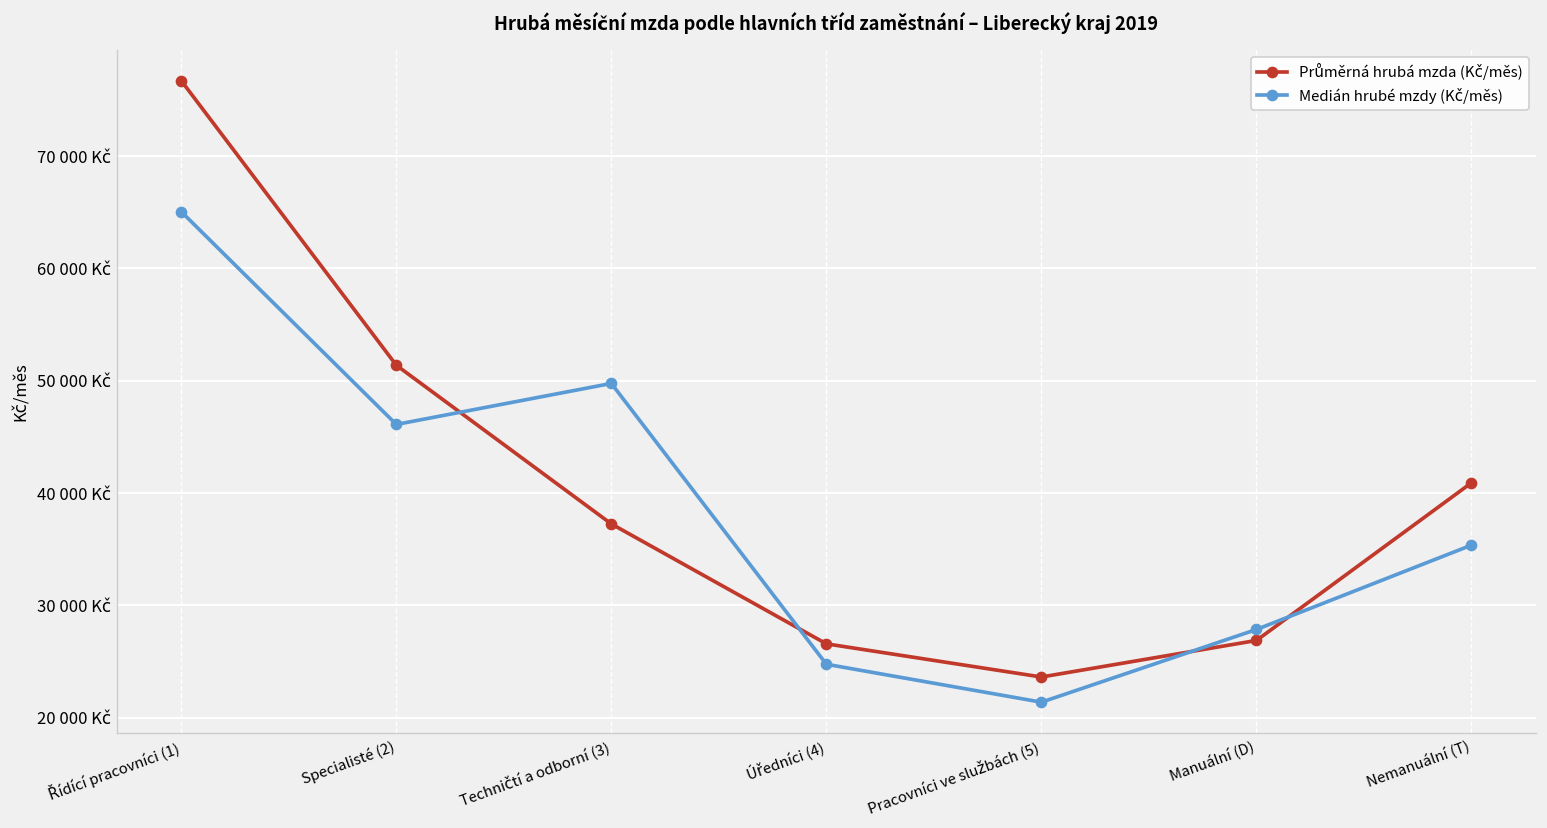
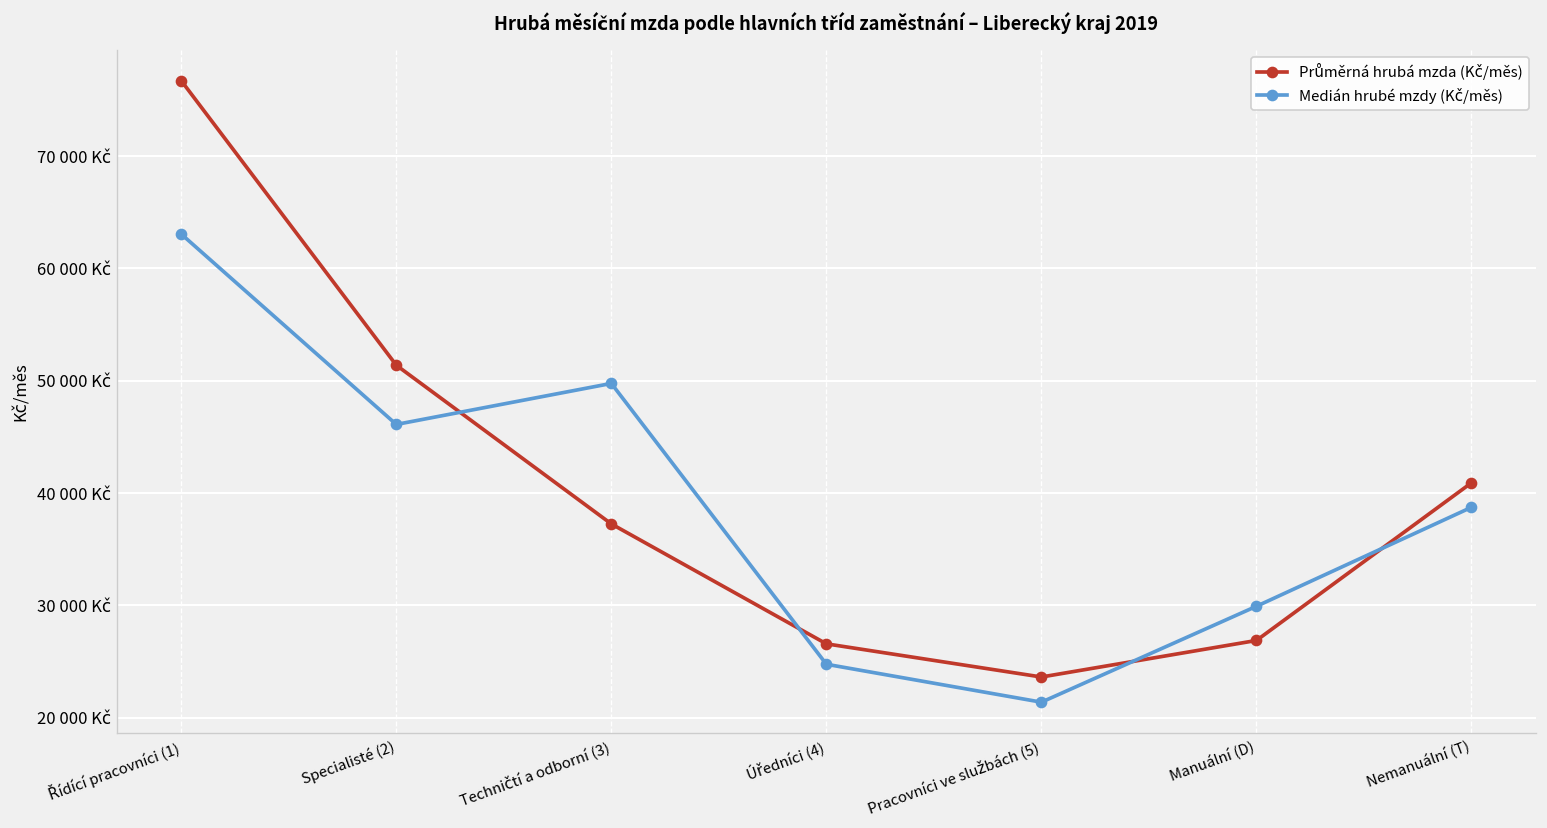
Medián hrubé mzdy (Kč/měs), Řídící pracovníci (1): 65000 Kč -> 63000 Kč
Medián hrubé mzdy (Kč/měs), Manuální (D): 28000 Kč -> 30000 Kč
Medián hrubé mzdy (Kč/měs), Nemanuální (T): 35000 Kč -> 39000 Kč
